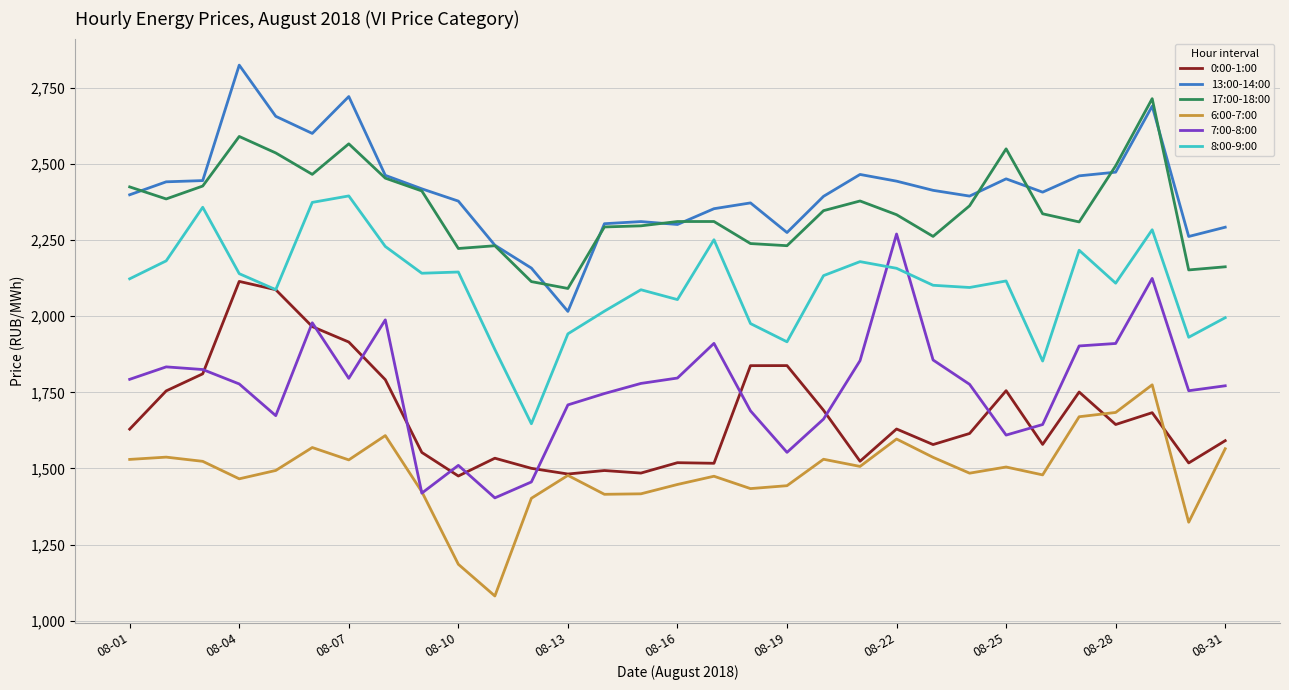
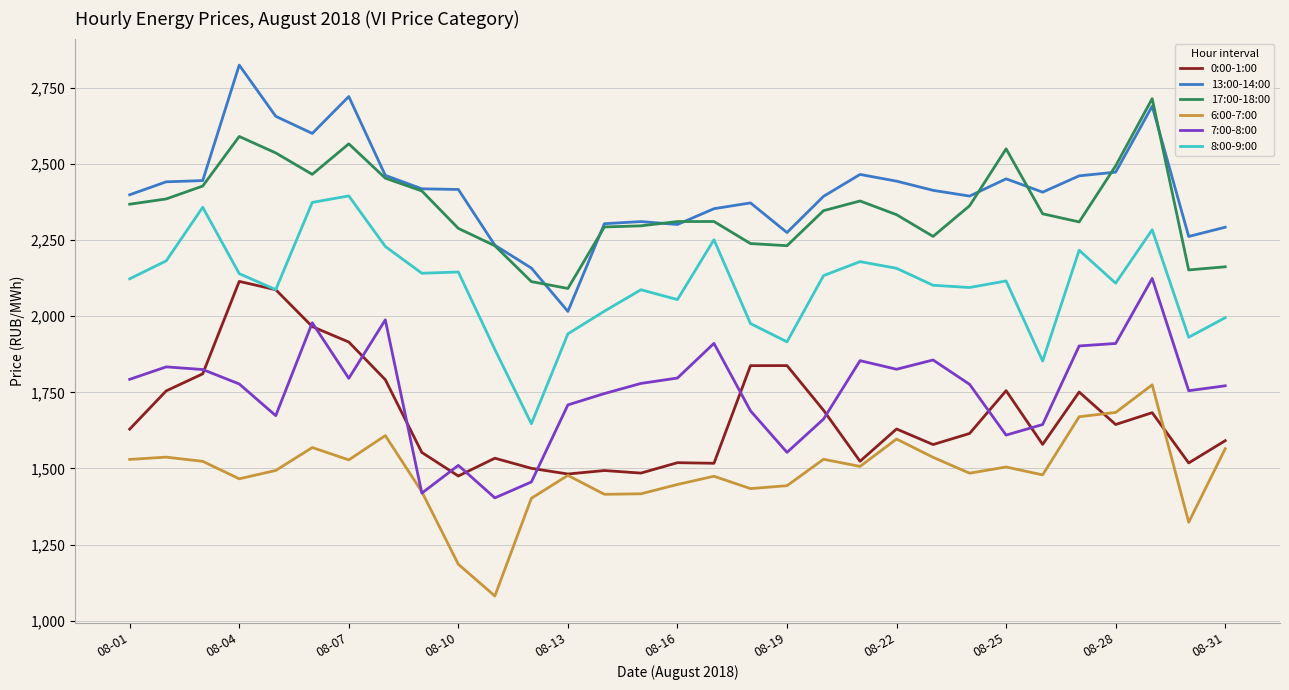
17:00-18:00, 08-01: 2,420 -> 2,370
13:00-14:00, 08-10: 2,380 -> 2,420
17:00-18:00, 08-10: 2,220 -> 2,290
7:00-8:00, 08-22: 2,270 -> 1,830
